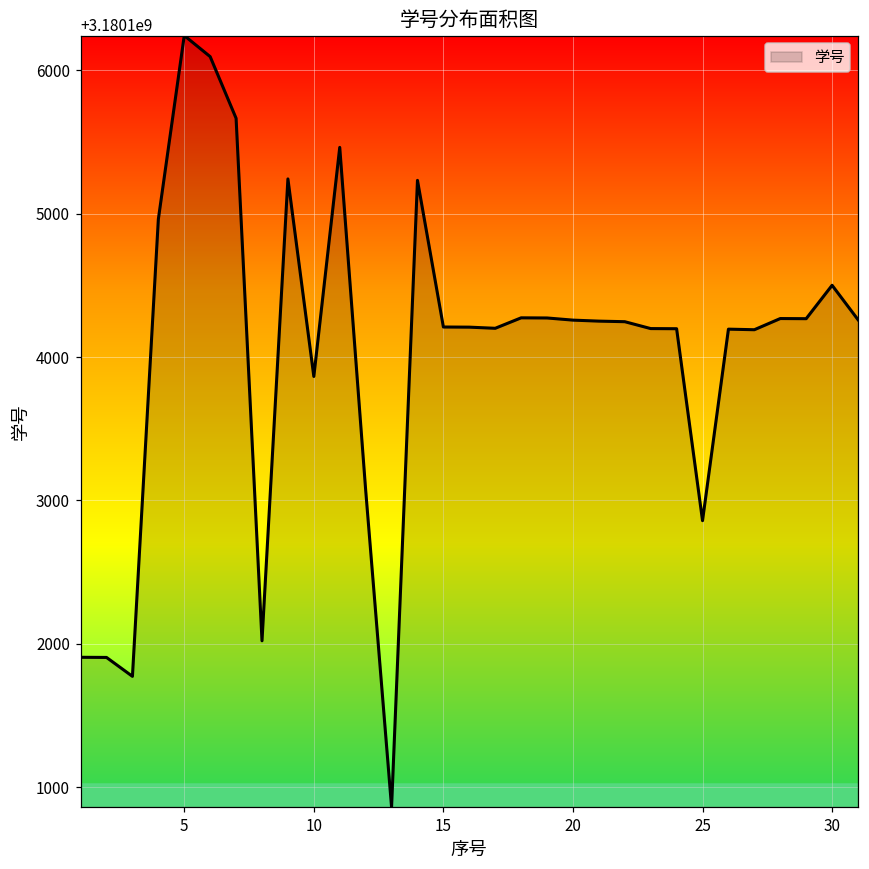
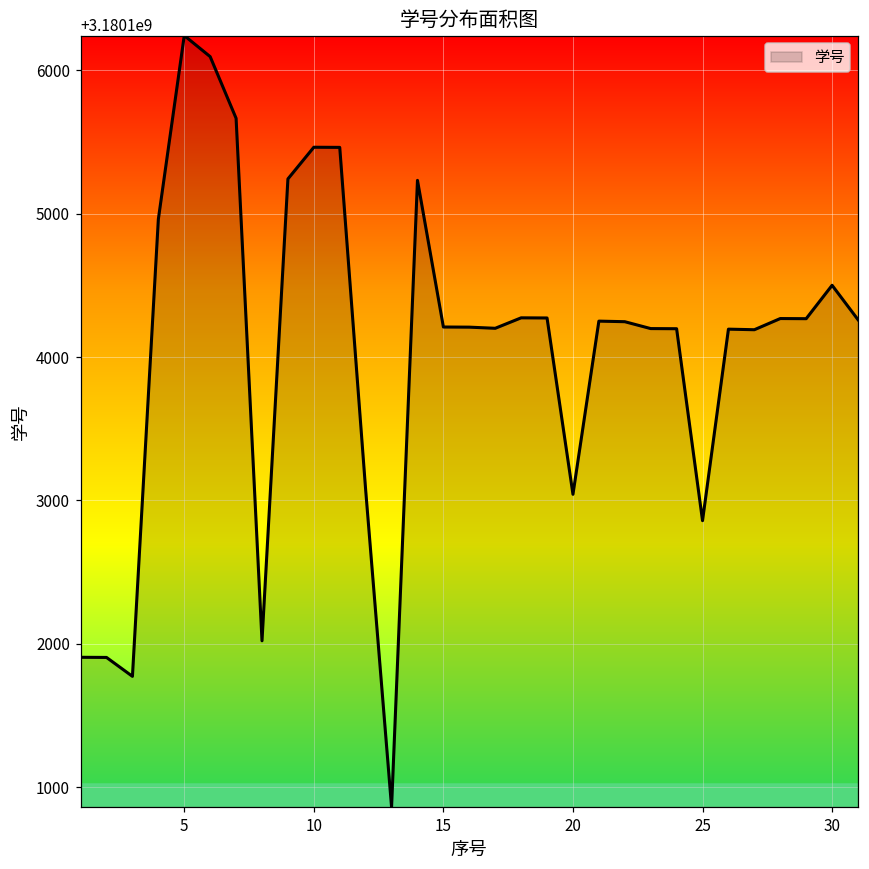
10: 3180103870 -> 3180105460
20: 3180104260 -> 3180103040
